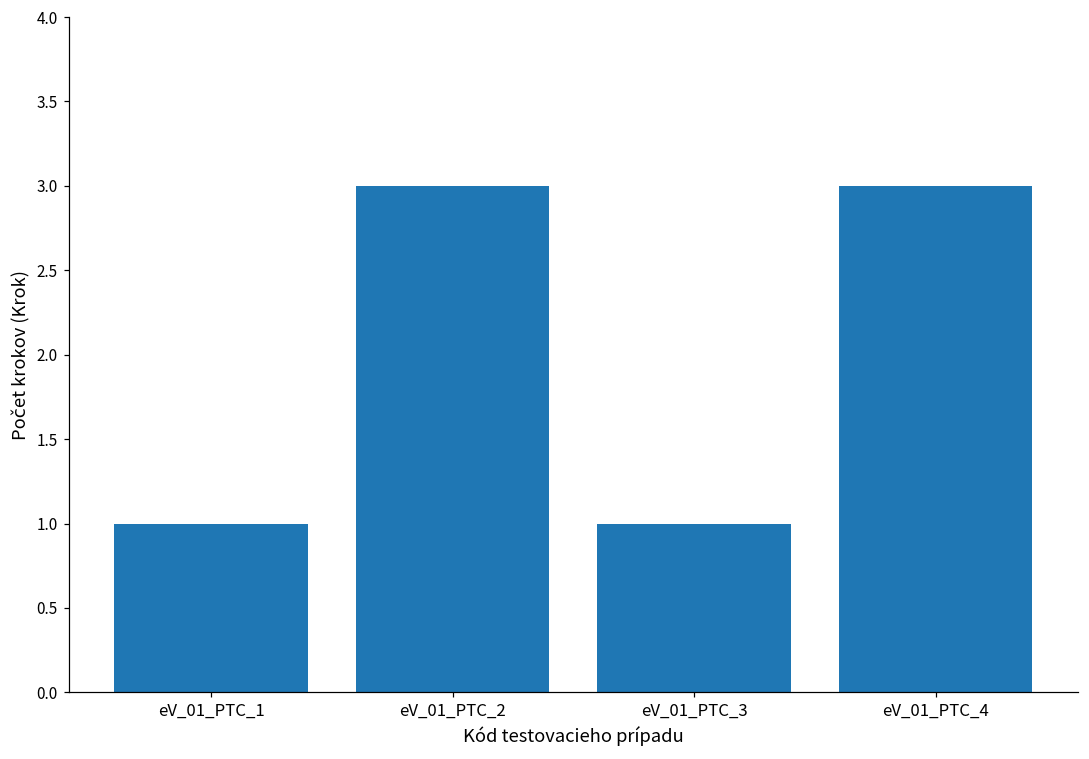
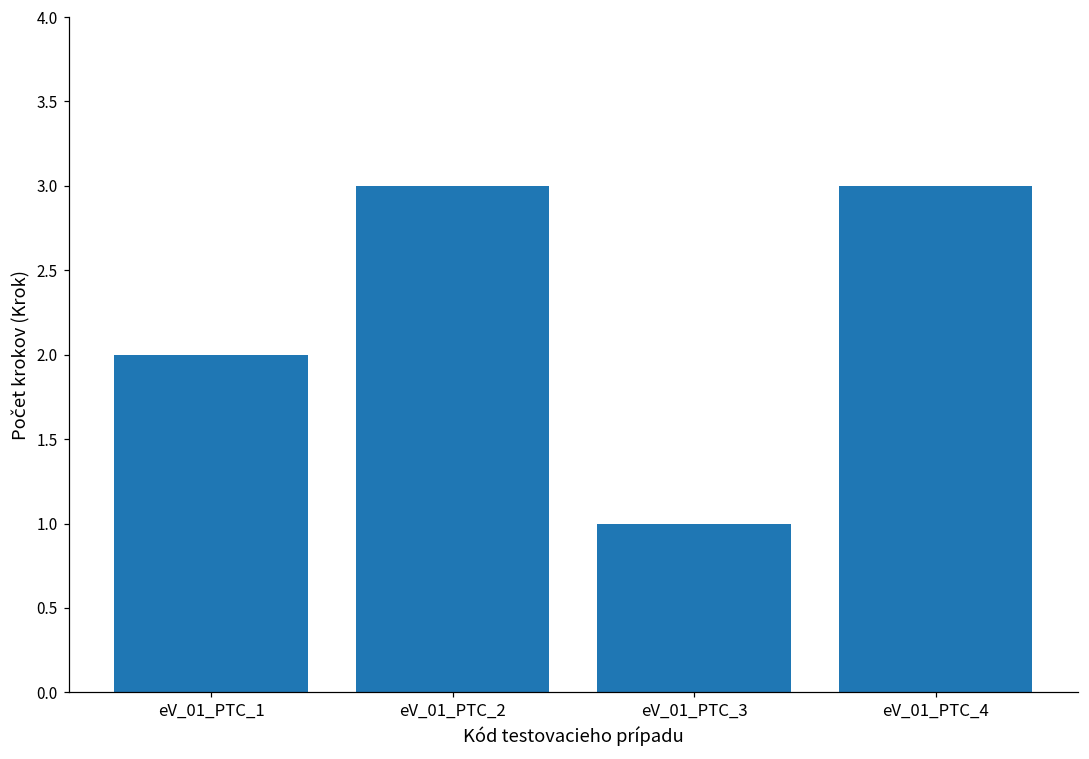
eV_01_PTC_1: 1 -> 2
